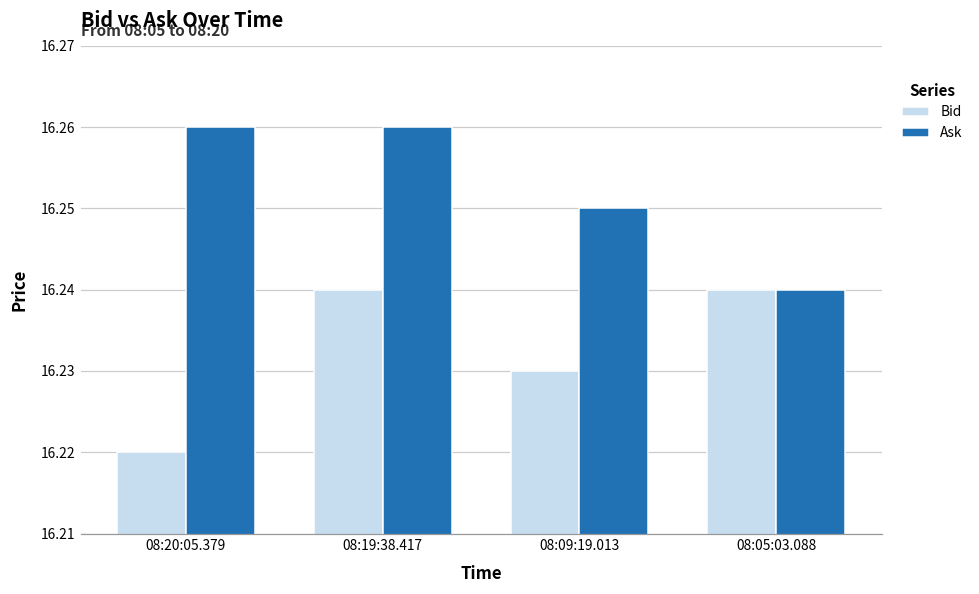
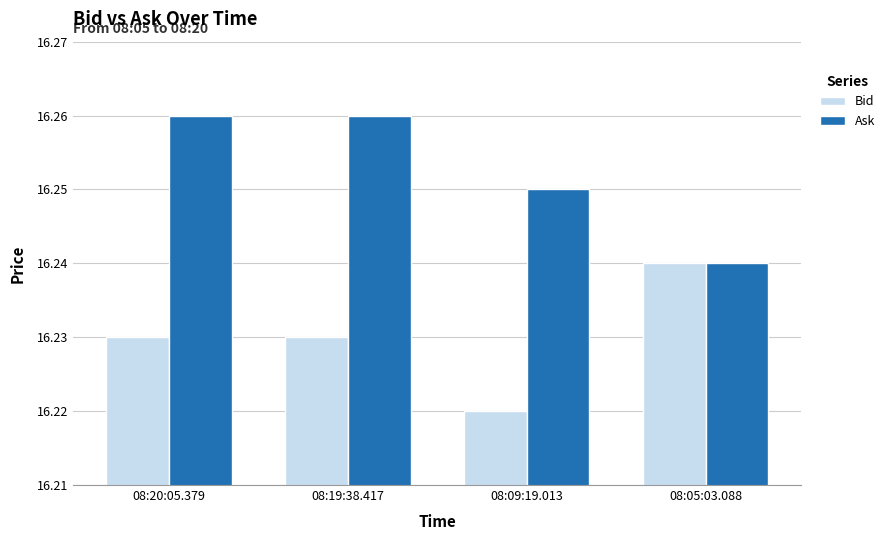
Bid, 08:20:05.379: 16.22 -> 16.23
Bid, 08:19:38.417: 16.24 -> 16.23
Bid, 08:09:19.013: 16.23 -> 16.22
